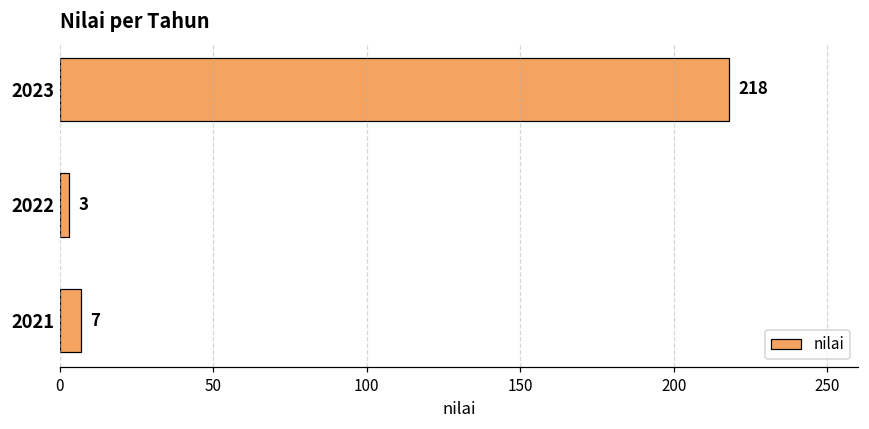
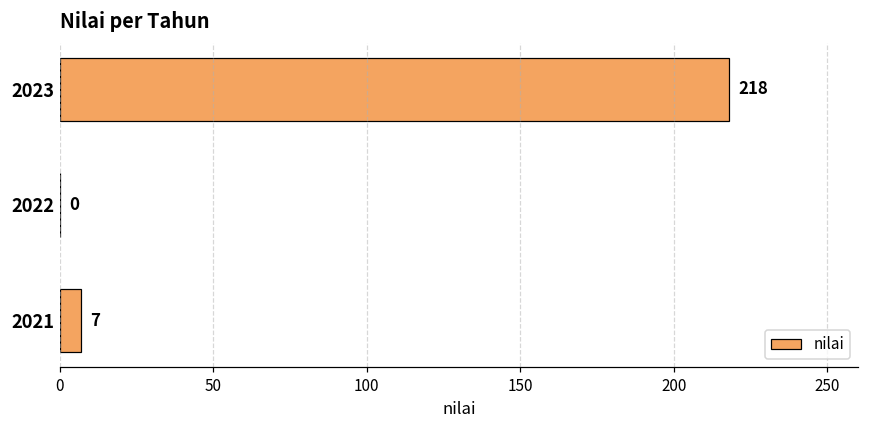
2022: 3 -> 0
